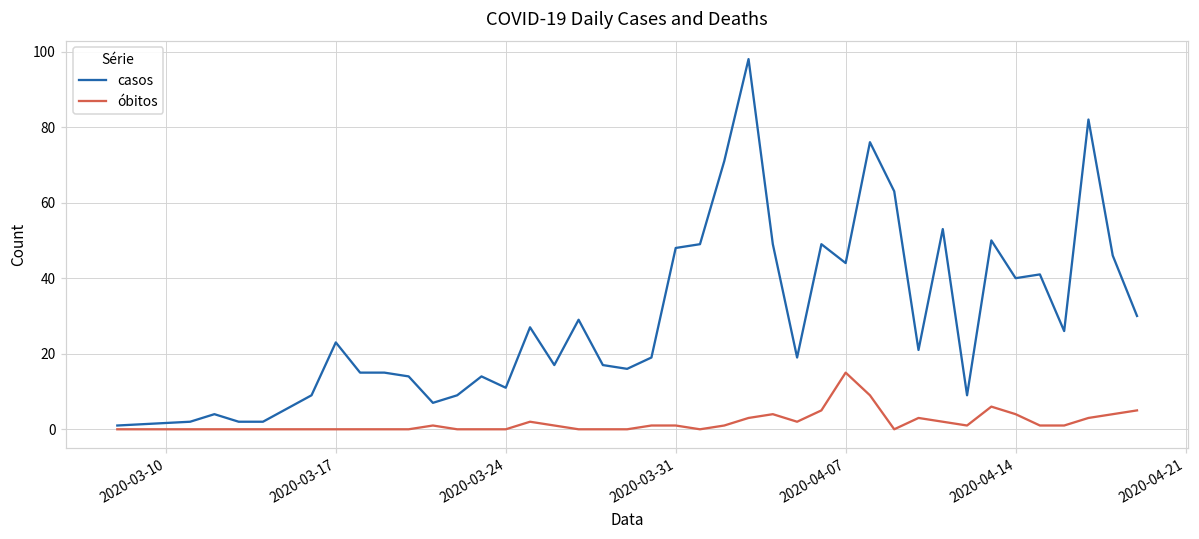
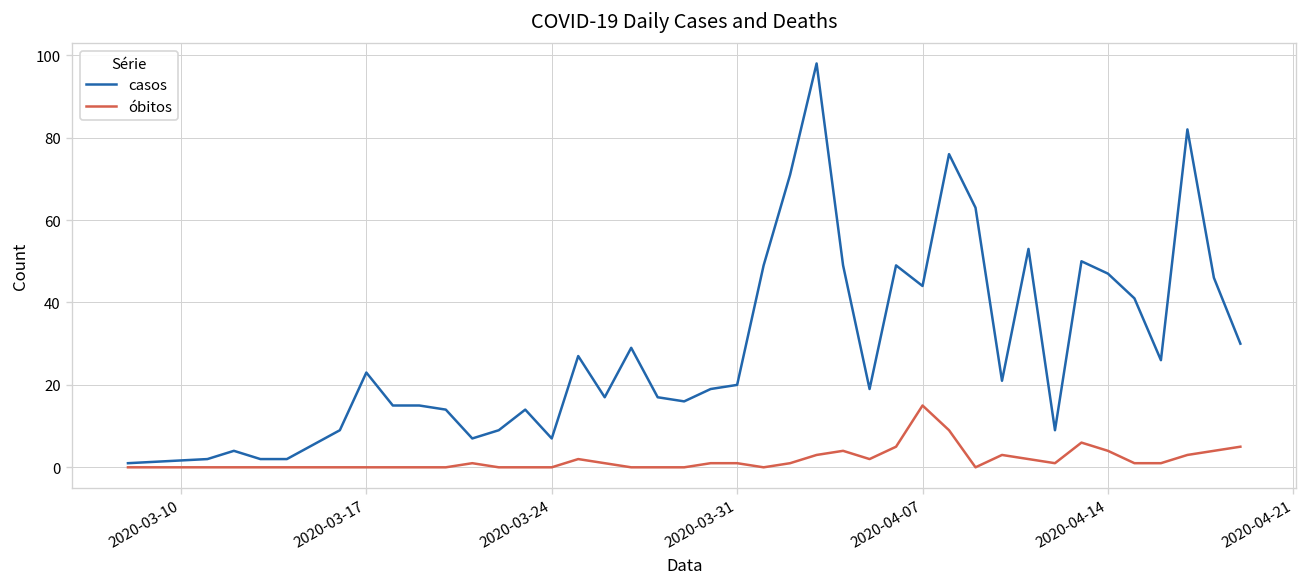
casos, 2020-03-24: 11 -> 7
casos, 2020-03-31: 48 -> 20
casos, 2020-04-14: 40 -> 47
